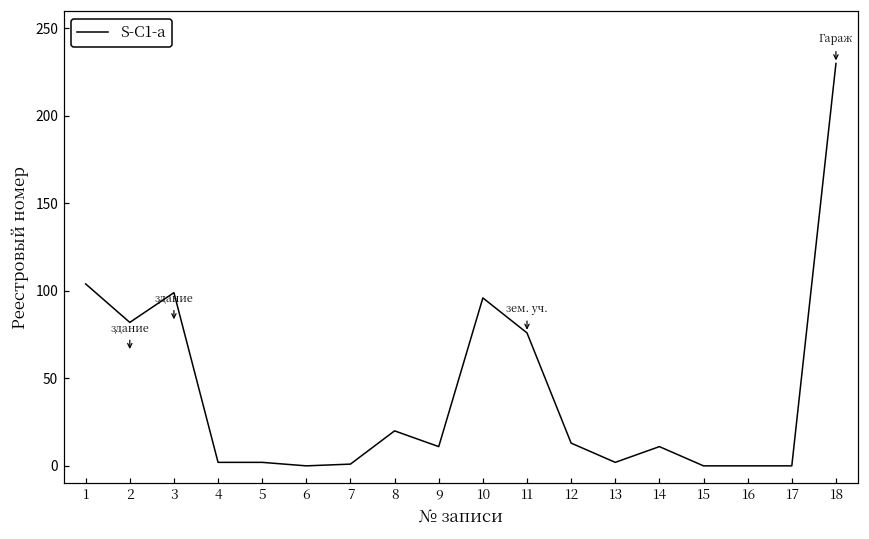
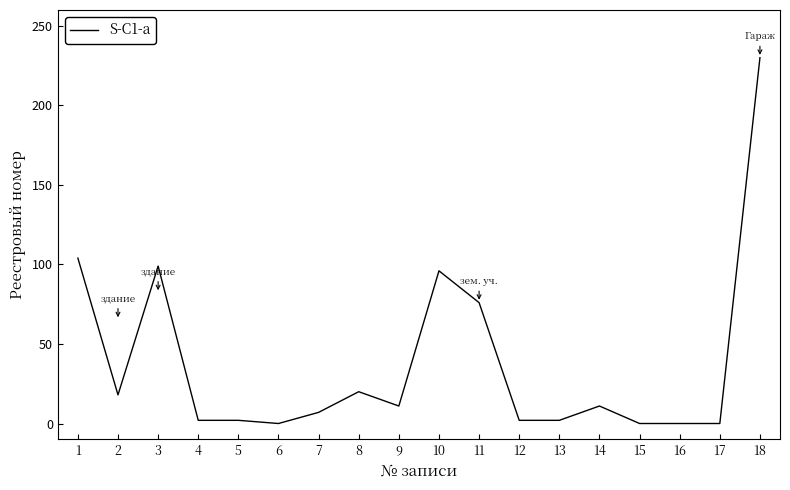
2: 82 -> 18
7: 1 -> 7
12: 13 -> 2
